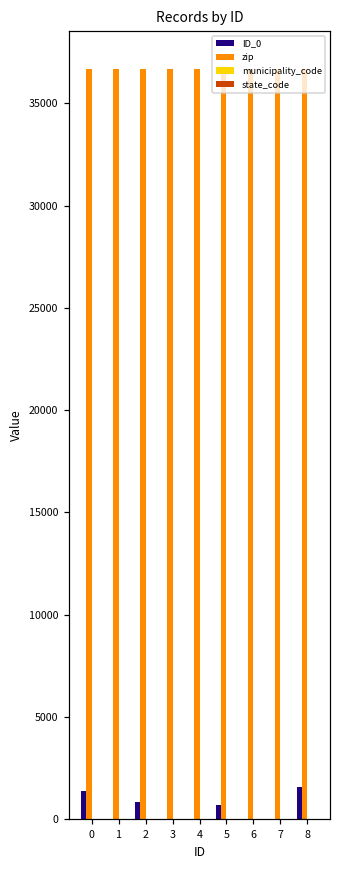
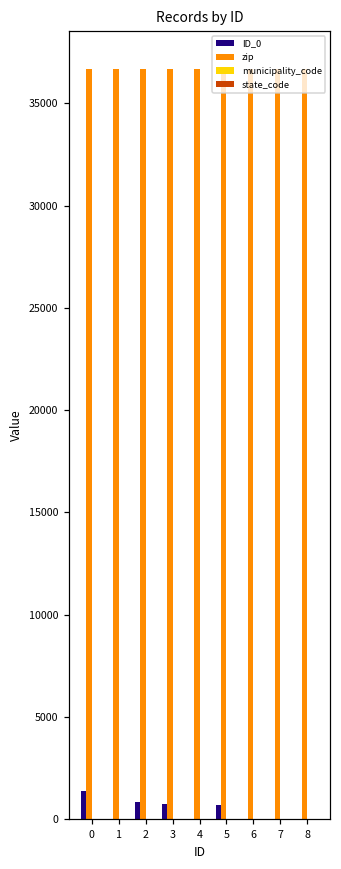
ID_0, 3: 0 -> 700
ID_0, 8: 1600 -> 0
